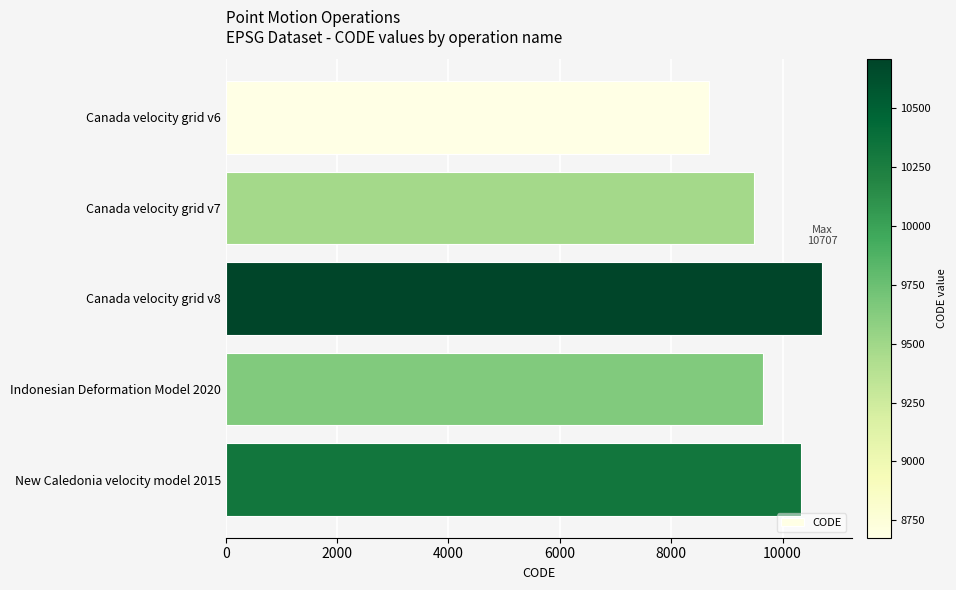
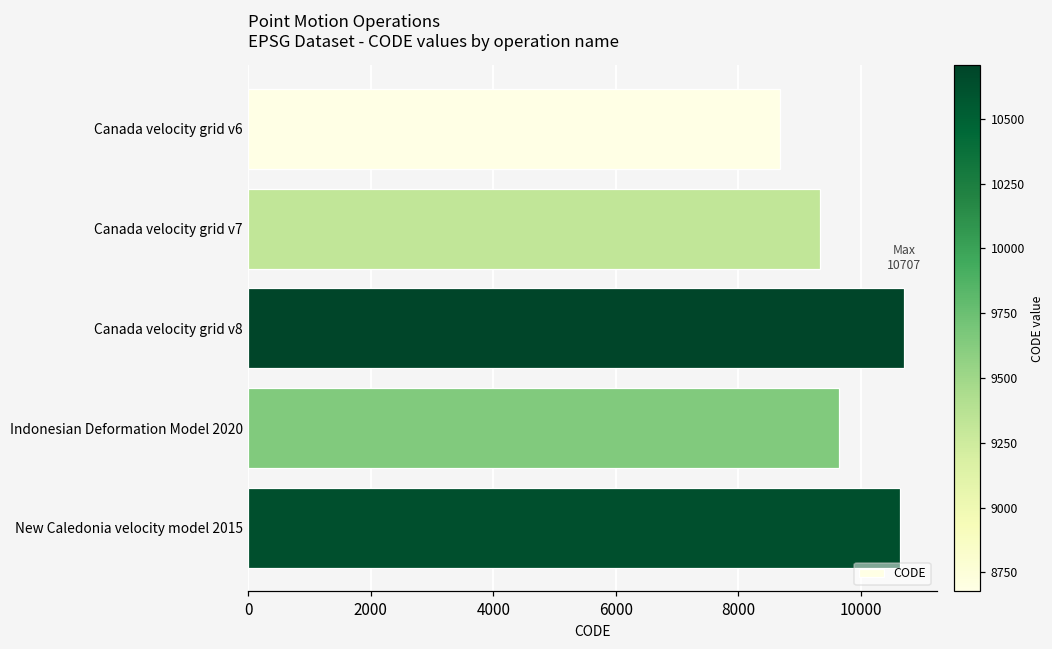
Canada velocity grid v7: 9500 -> 9300
New Caledonia velocity model 2015: 10300 -> 10600
